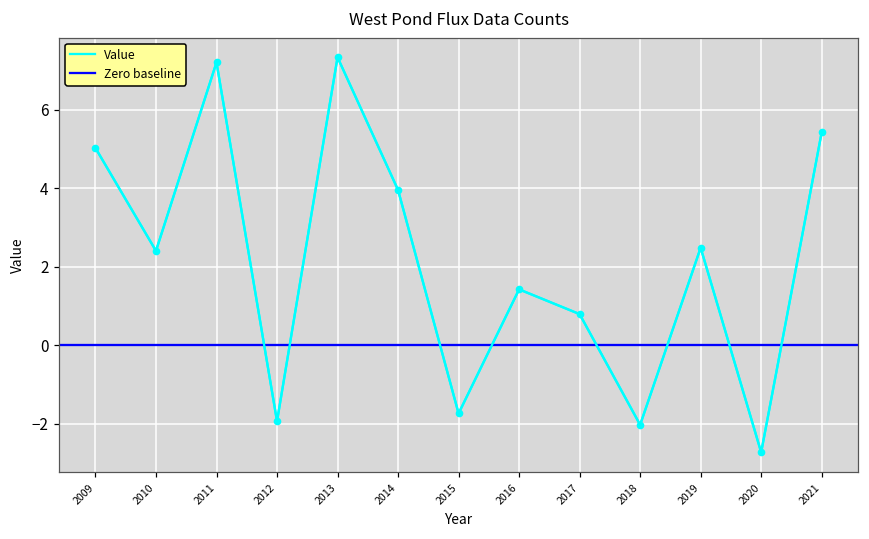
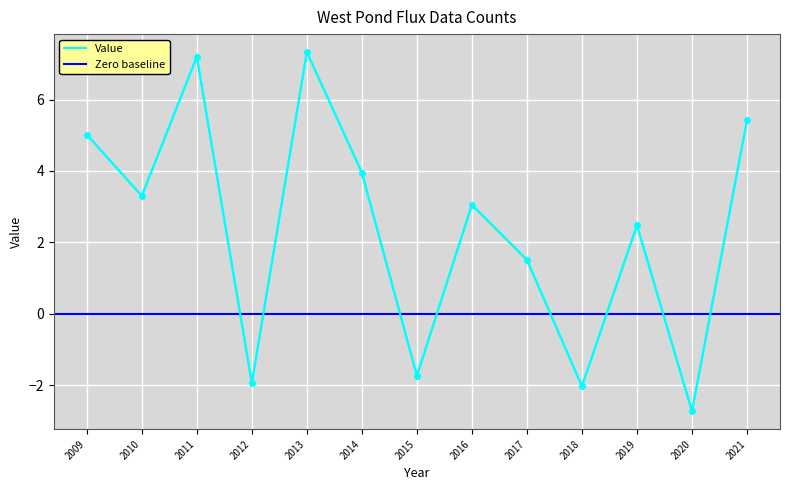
2010: 2.4 -> 3.3
2016: 1.4 -> 3.1
2017: 0.8 -> 1.5
